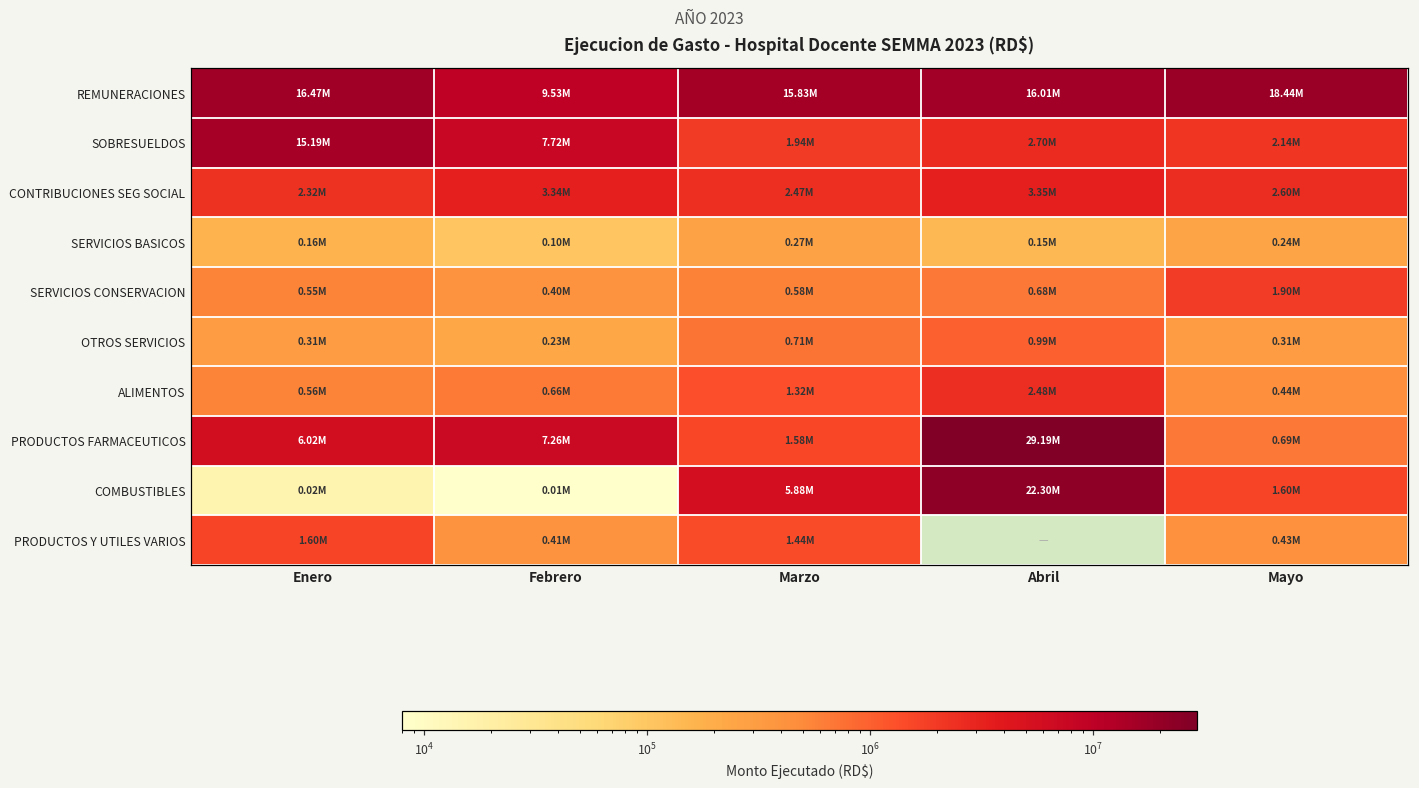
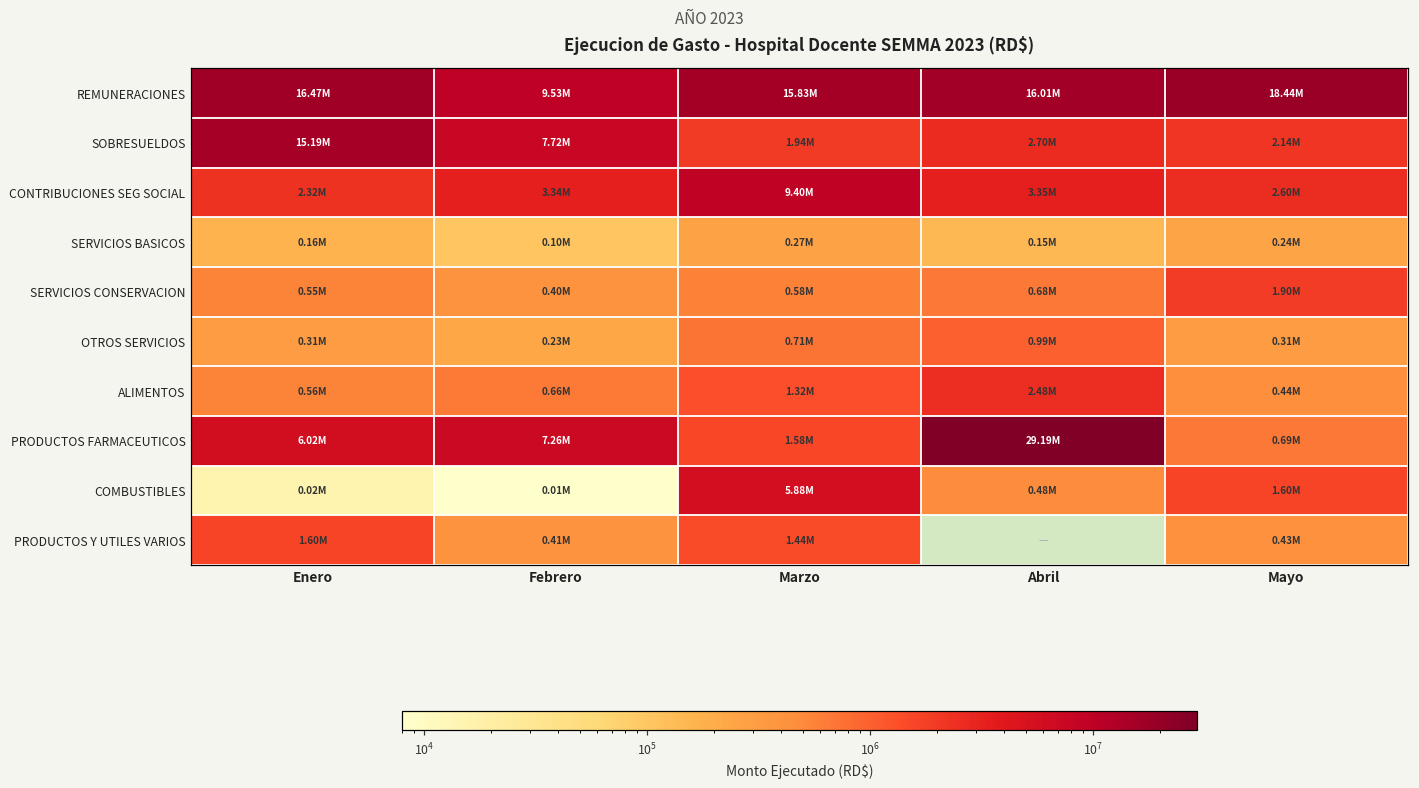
CONTRIBUCIONES SEG SOCIAL, Marzo: 2.47M -> 9.40M
COMBUSTIBLES, Abril: 22.30M -> 0.48M
